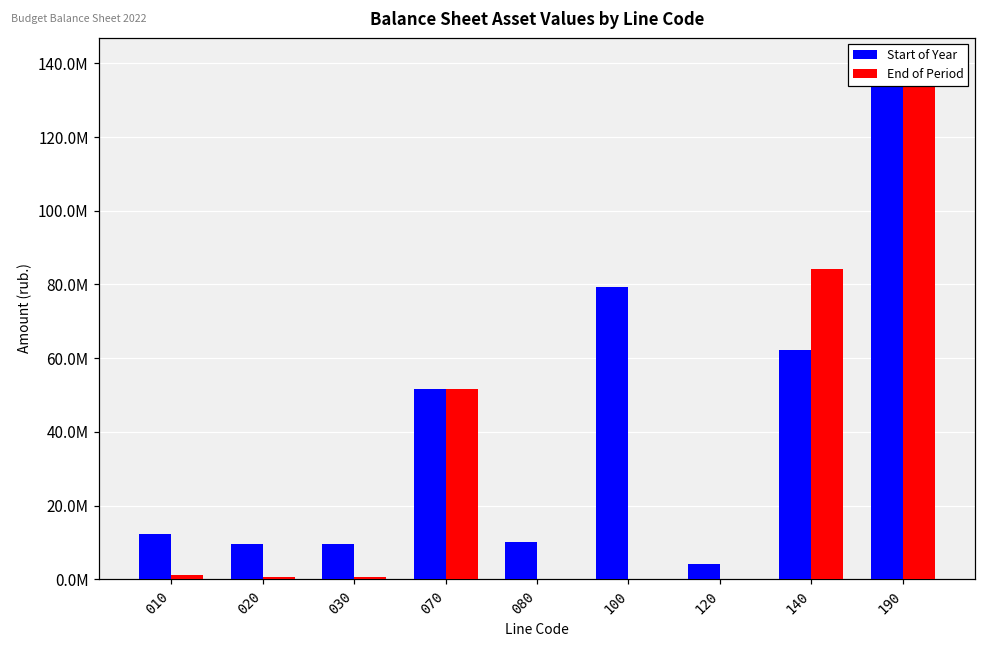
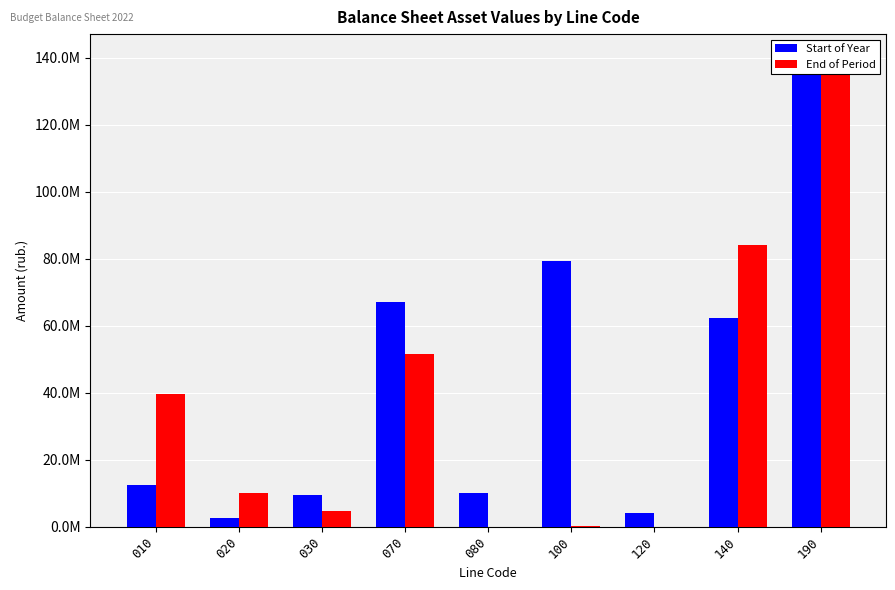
End of Period, 010: 1000000 -> 39000000
Start of Year, 020: 10000000 -> 3000000
End of Period, 020: 1000000 -> 10000000
End of Period, 030: 1000000 -> 5000000
Start of Year, 070: 52000000 -> 67000000
